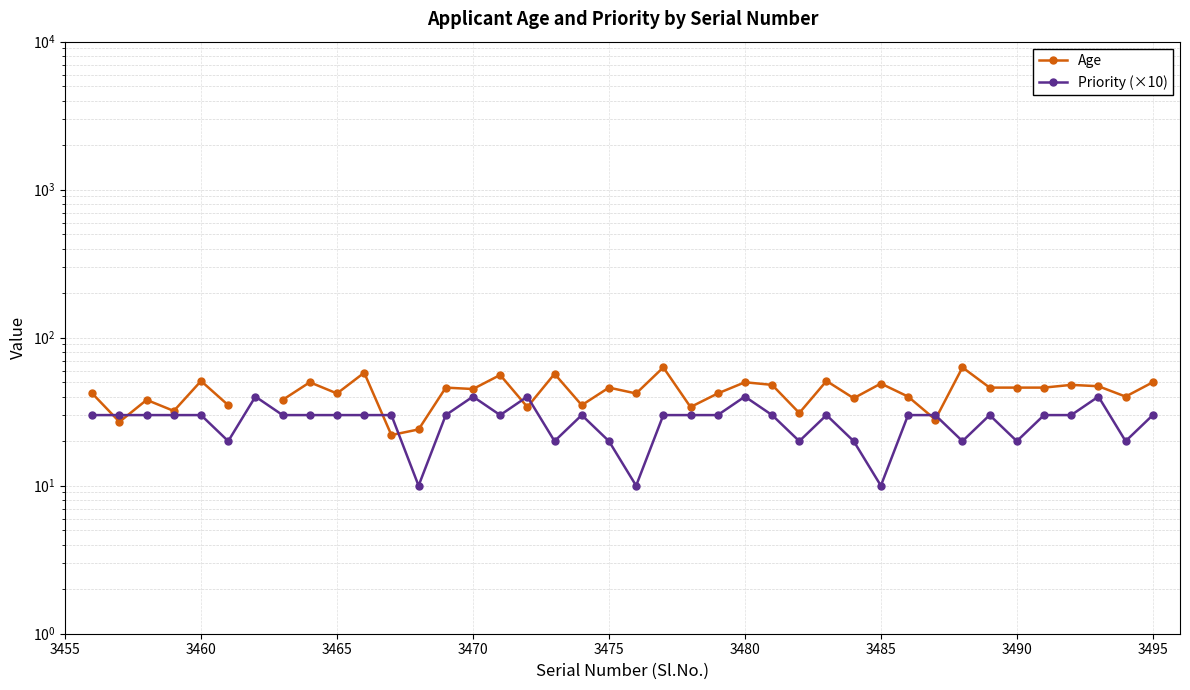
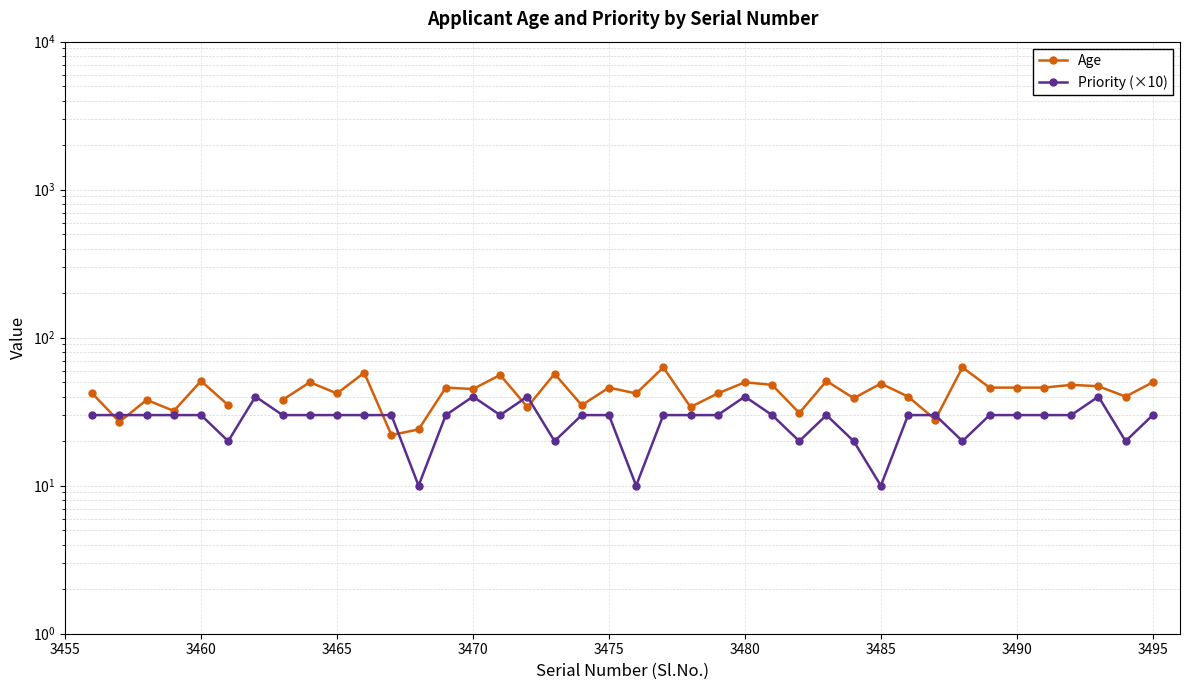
Priority (×10), 3475: 20 -> 30
Priority (×10), 3490: 20 -> 30
